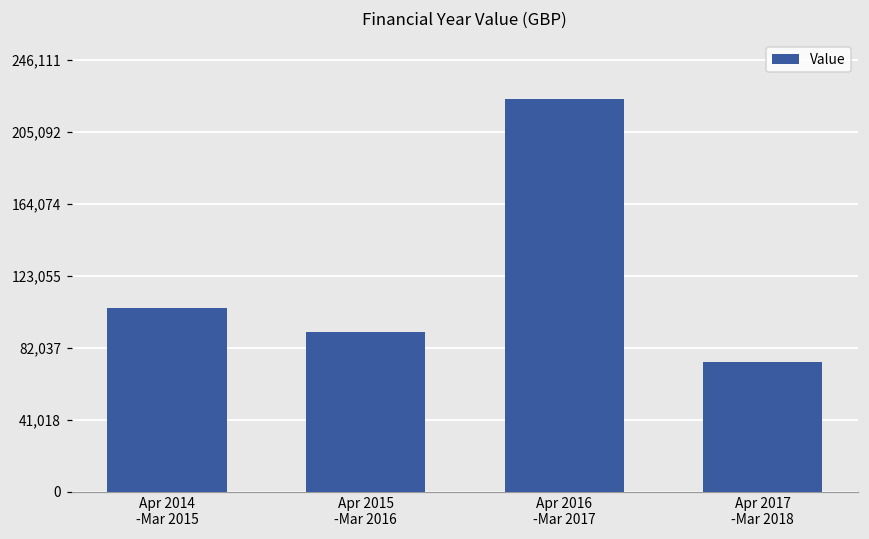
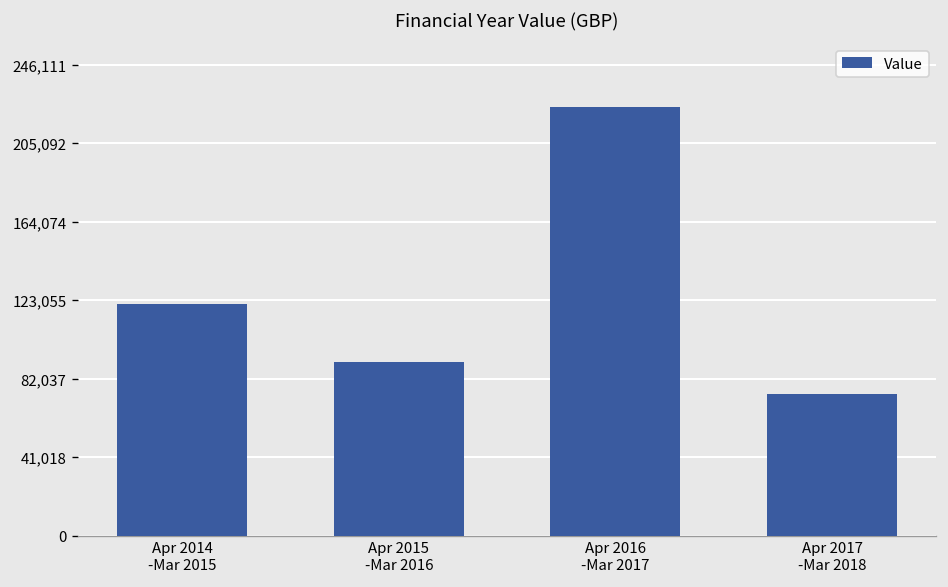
Apr 2014 -Mar 2015: 105,000 -> 121,000
